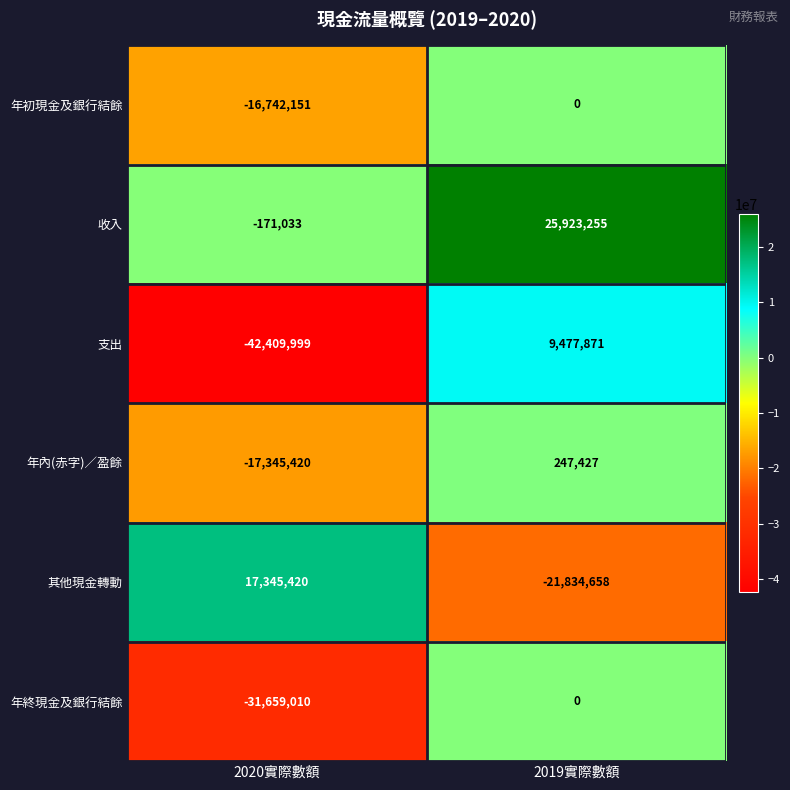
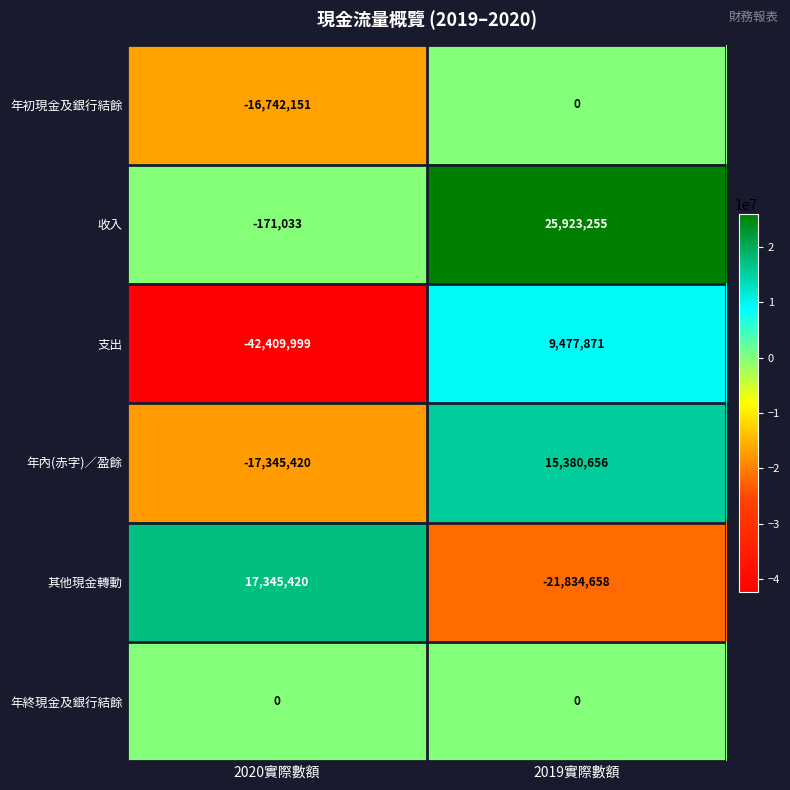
年內(赤字)／盈餘, 2019實際數額: 247,427 -> 15,380,656
年終現金及銀行結餘, 2020實際數額: -31,659,010 -> 0
